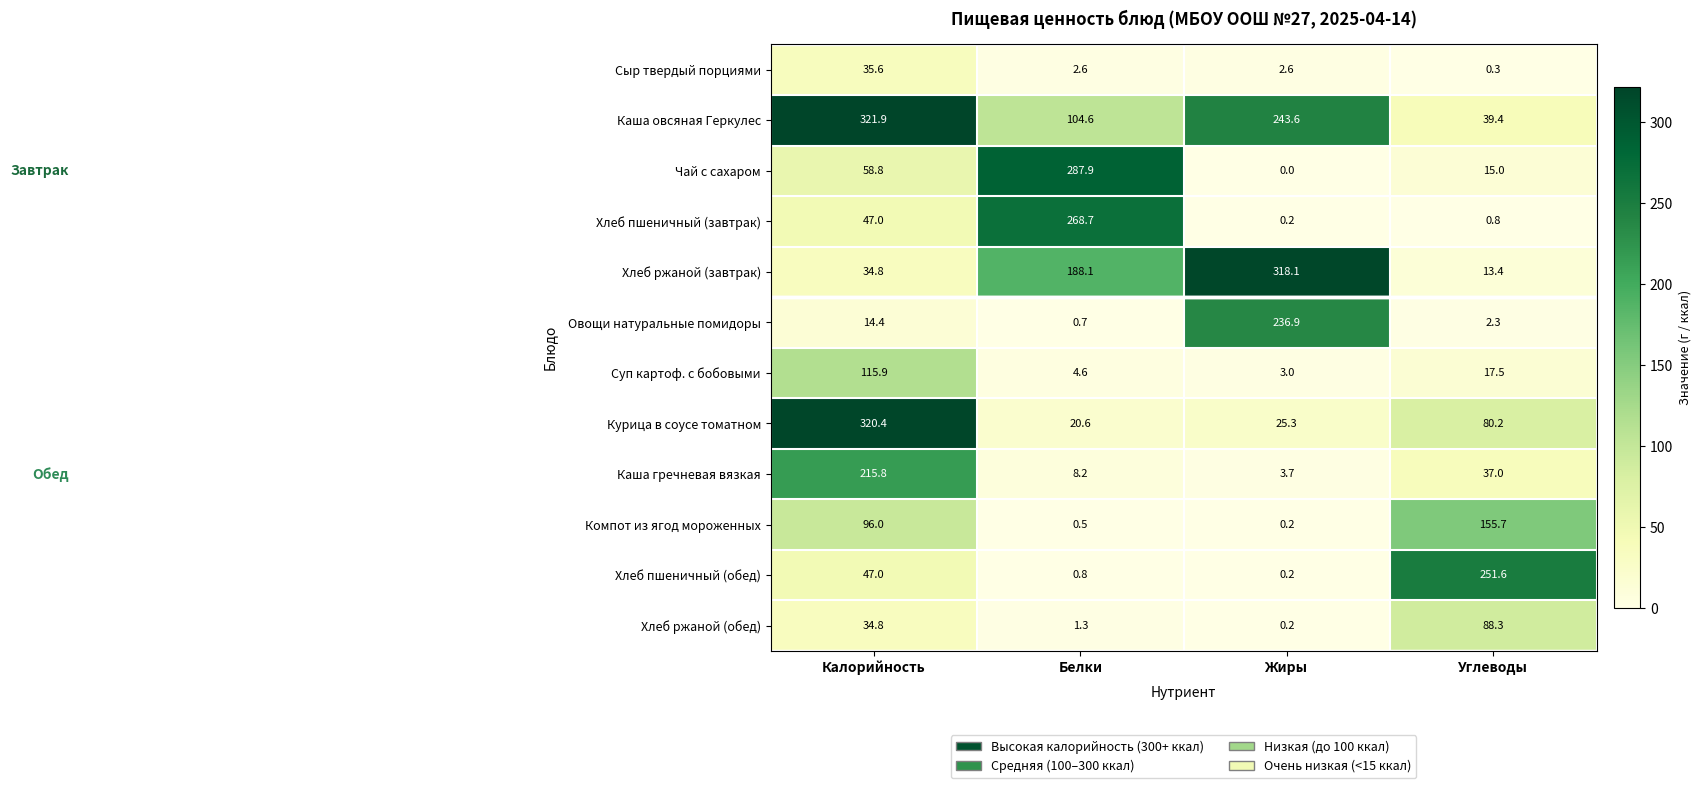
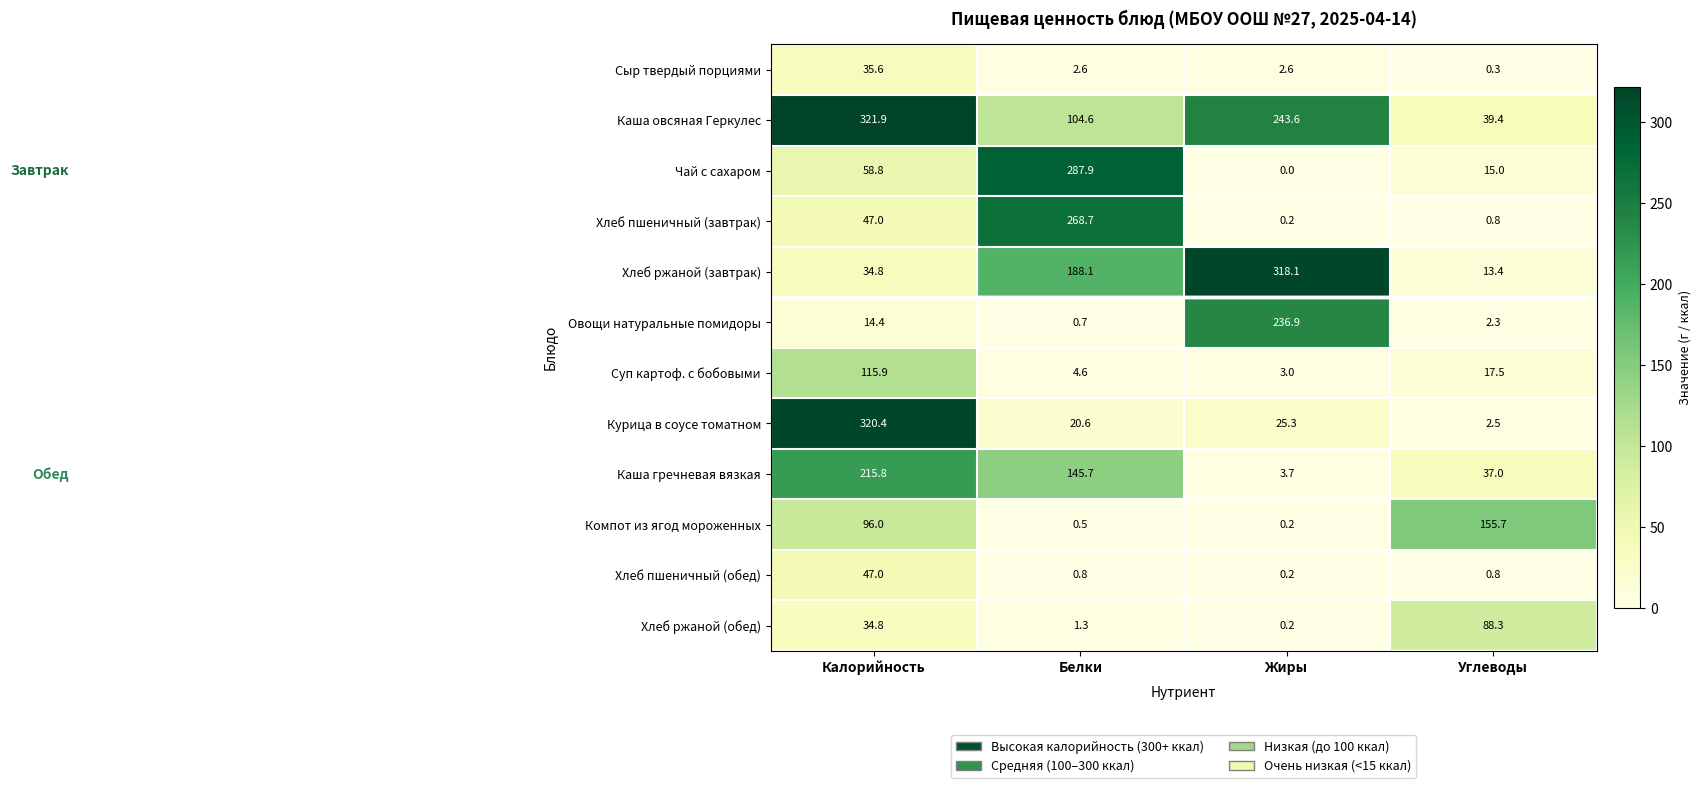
Курица в соусе томатном, Углеводы: 80.2 -> 2.5
Каша гречневая вязкая, Белки: 8.2 -> 145.7
Хлеб пшеничный (обед), Углеводы: 251.6 -> 0.8
